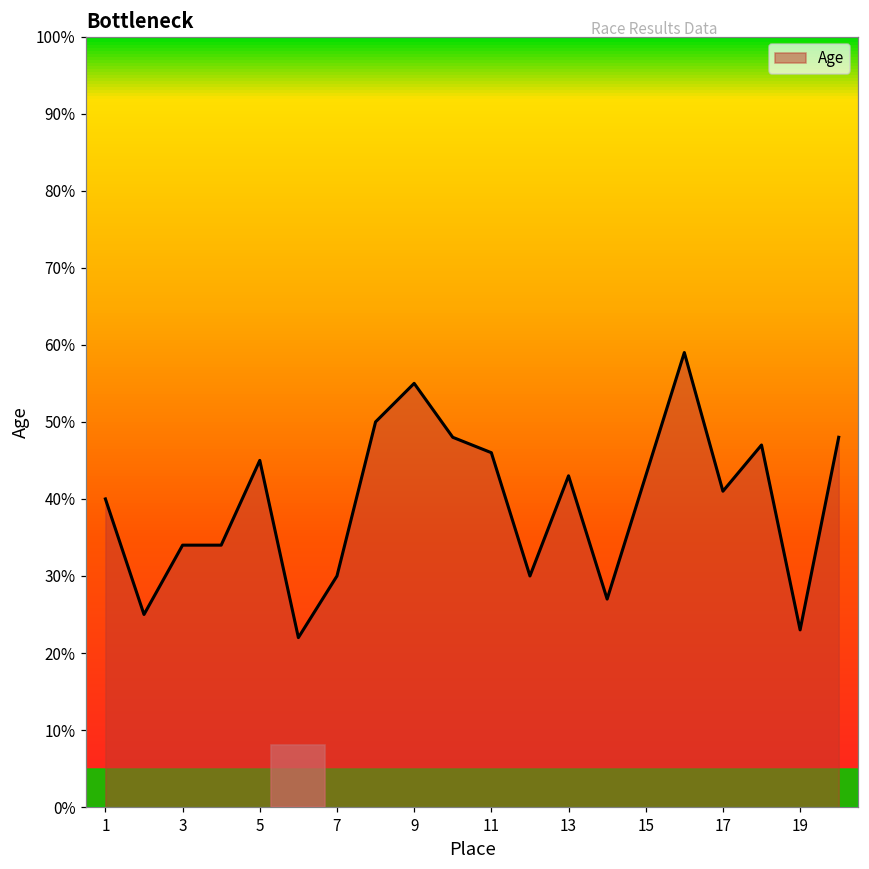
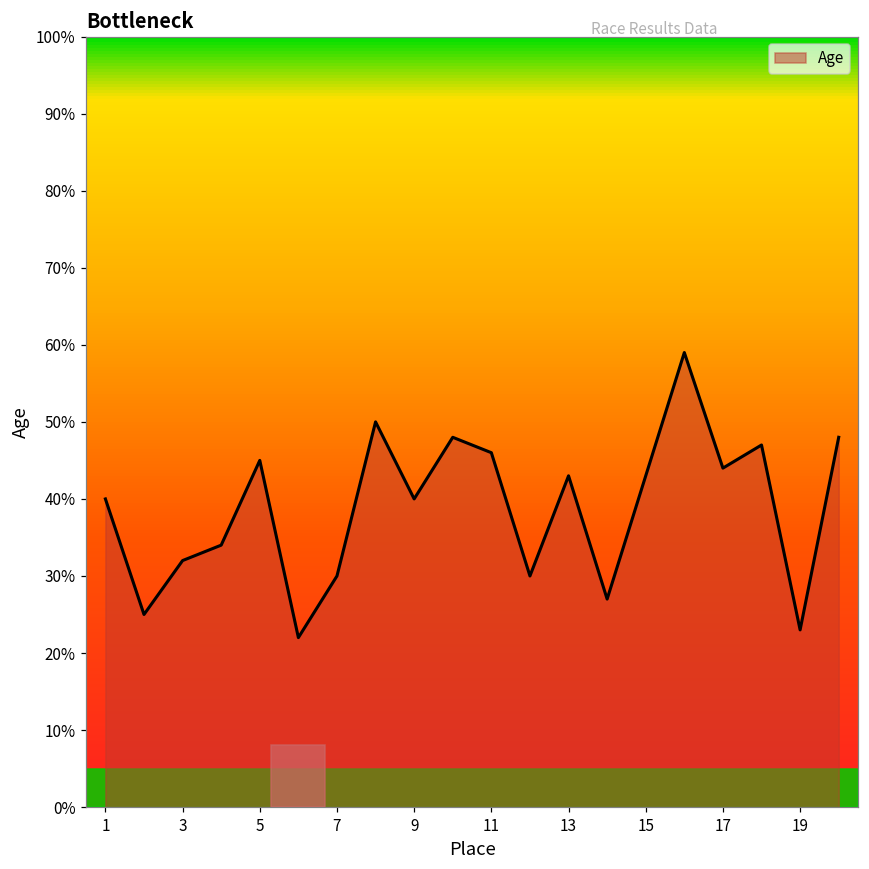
3: 34% -> 32%
9: 55% -> 40%
17: 41% -> 44%
